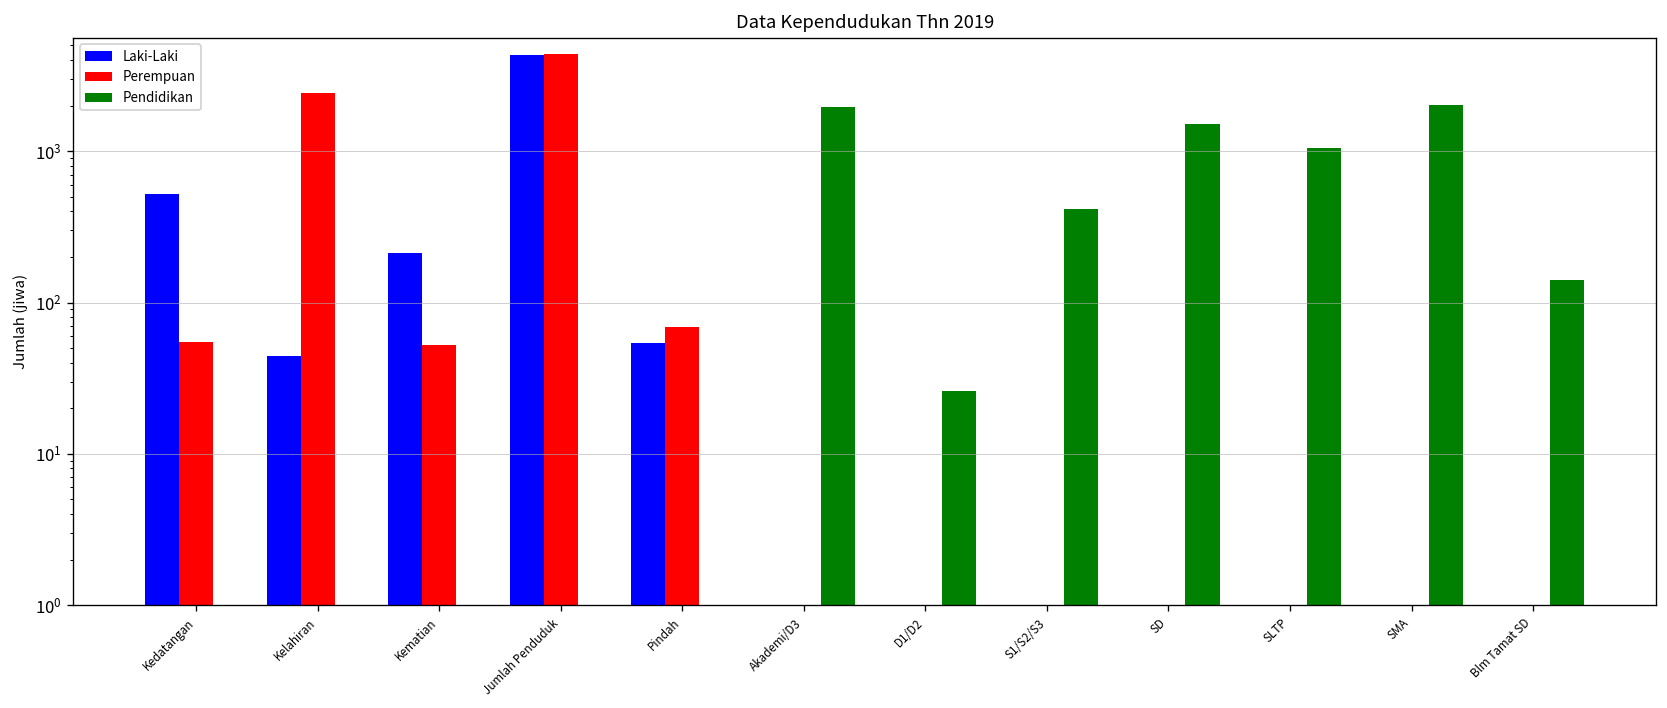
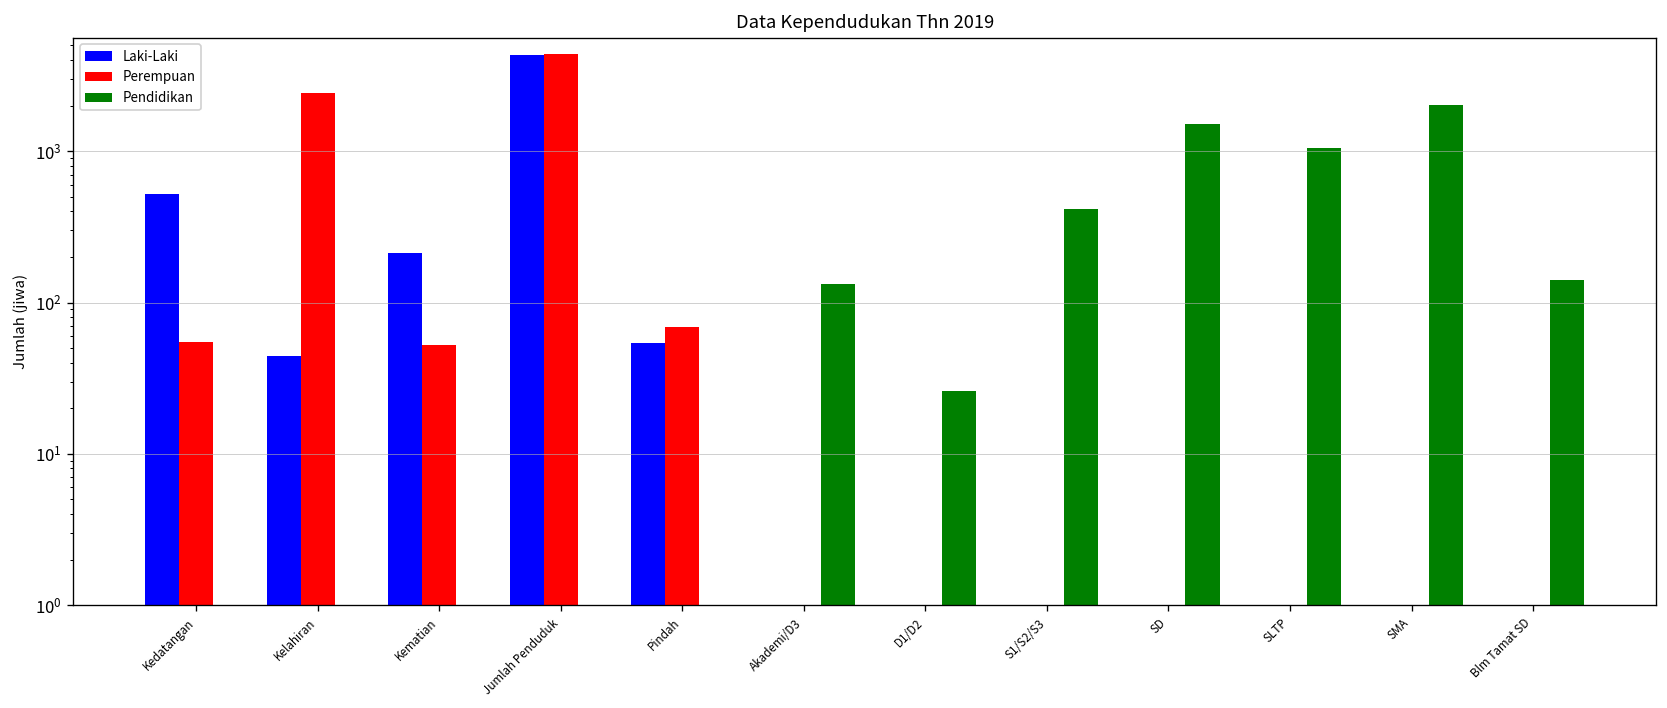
Pendidikan, Akademi/D3: 2000 -> 130
